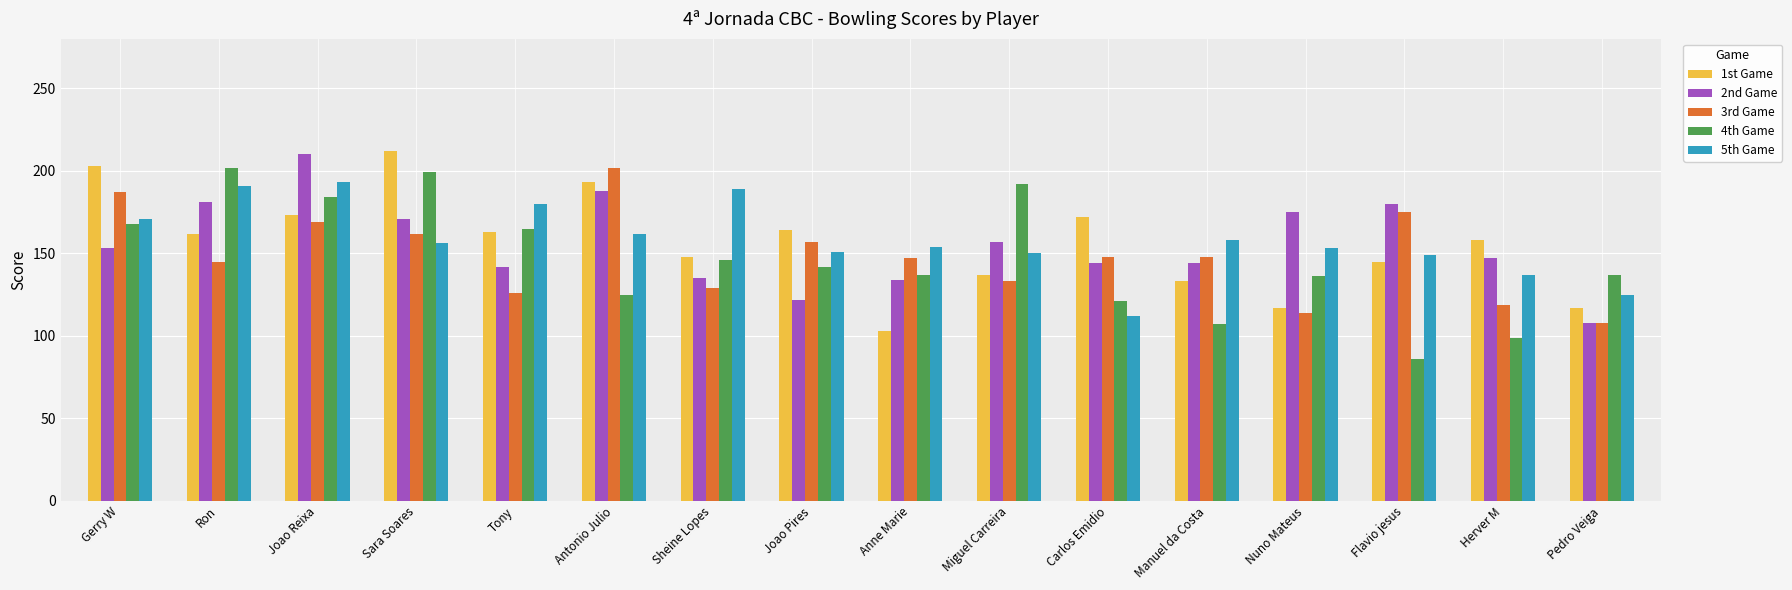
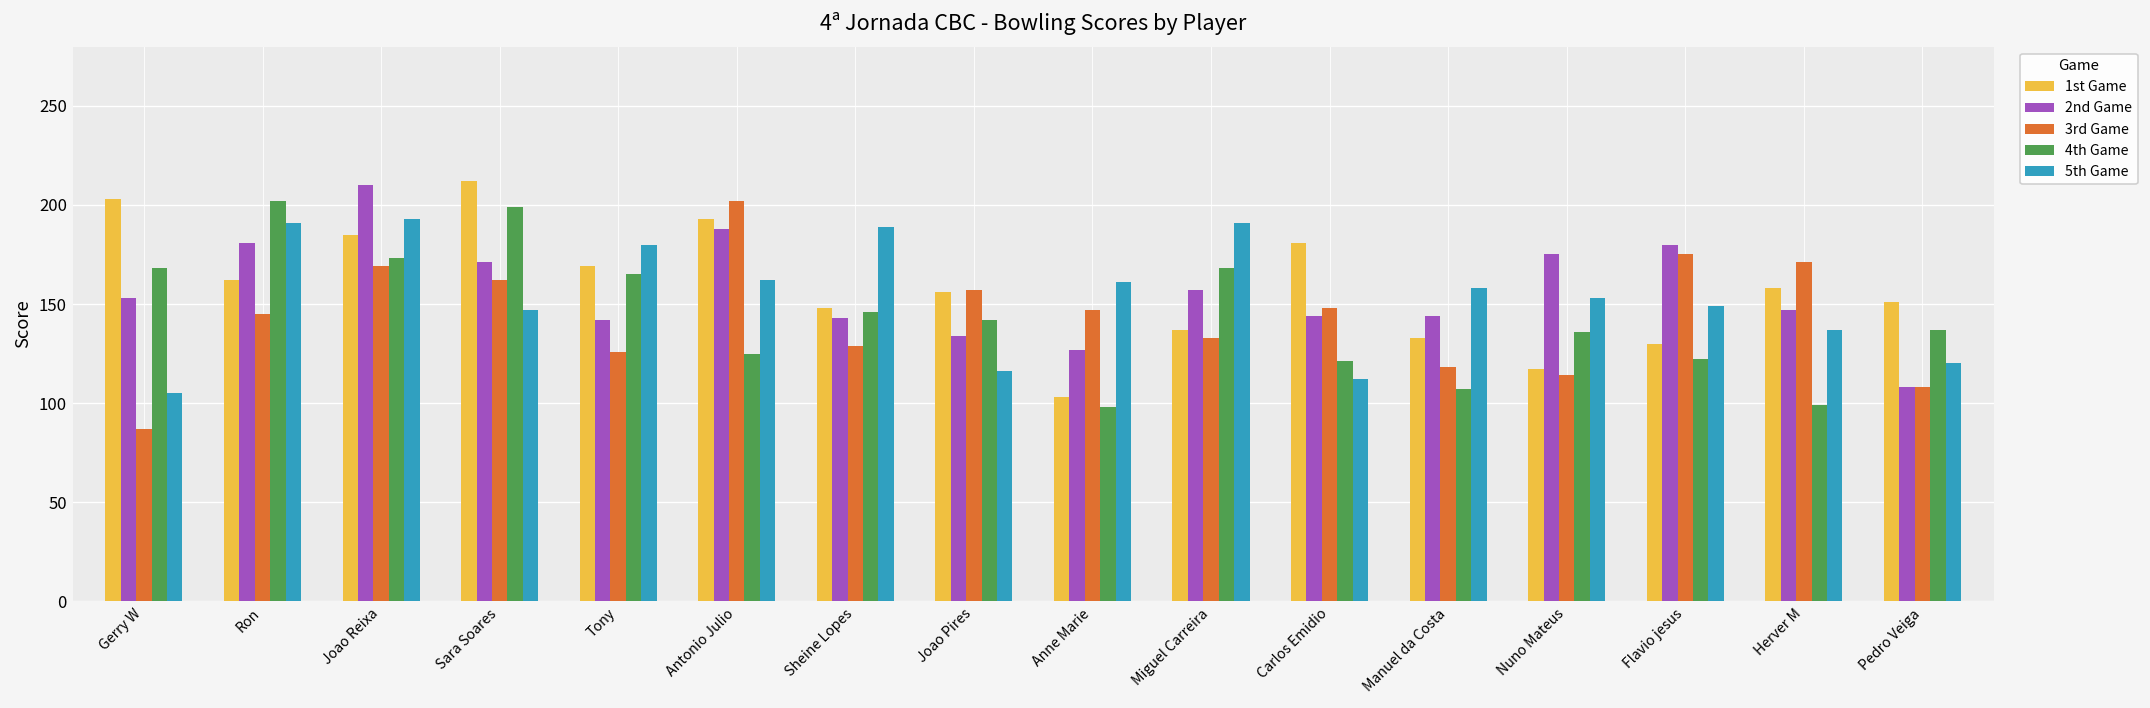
3rd Game, Gerry W: 187 -> 87
5th Game, Gerry W: 171 -> 105
1st Game, Joao Reixa: 173 -> 185
4th Game, Joao Reixa: 184 -> 173
5th Game, Sara Soares: 156 -> 147
1st Game, Tony: 163 -> 169
2nd Game, Sheine Lopes: 135 -> 143
1st Game, Joao Pires: 164 -> 156
2nd Game, Joao Pires: 122 -> 134
5th Game, Joao Pires: 151 -> 116
2nd Game, Anne Marie: 134 -> 127
4th Game, Anne Marie: 137 -> 98
5th Game, Anne Marie: 154 -> 161
4th Game, Miguel Carreira: 192 -> 168
5th Game, Miguel Carreira: 150 -> 191
1st Game, Carlos Emidio: 172 -> 181
3rd Game, Manuel da Costa: 148 -> 118
1st Game, Flavio jesus: 145 -> 130
4th Game, Flavio jesus: 86 -> 122
3rd Game, Herver M: 119 -> 171
1st Game, Pedro Veiga: 117 -> 151
5th Game, Pedro Veiga: 125 -> 120
